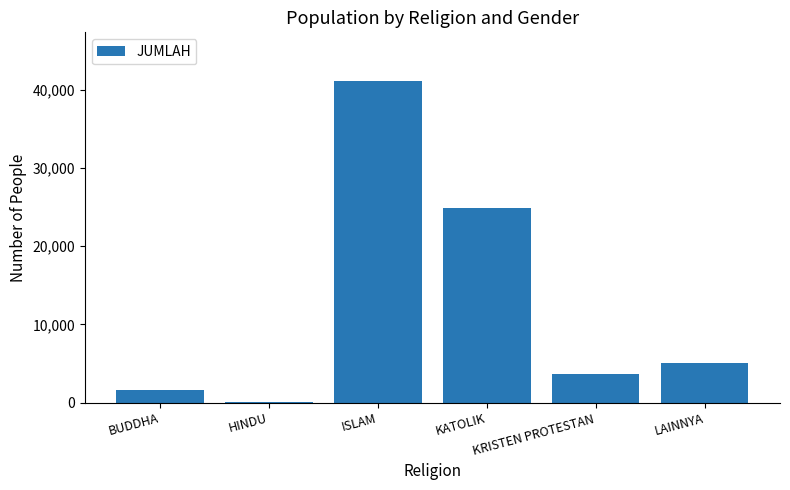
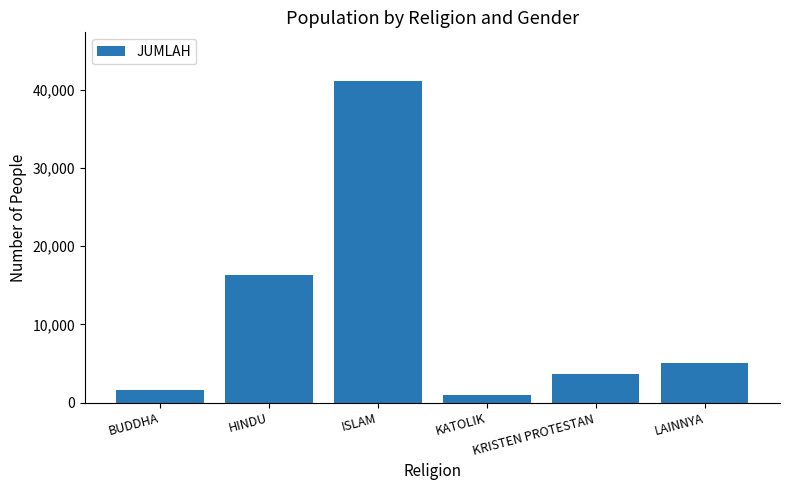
HINDU: 0 -> 16,000
KATOLIK: 25,000 -> 1,000
